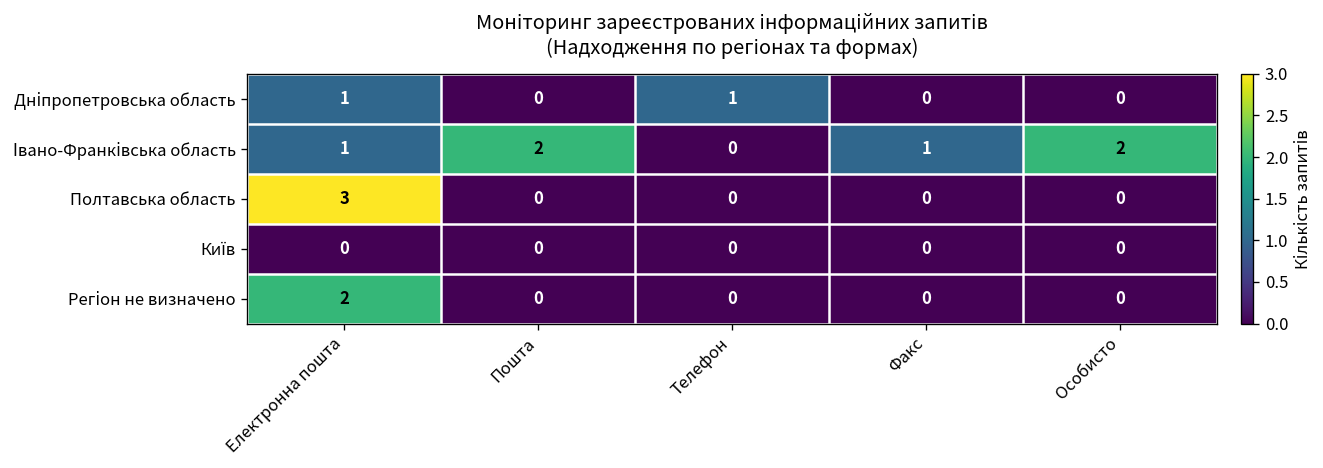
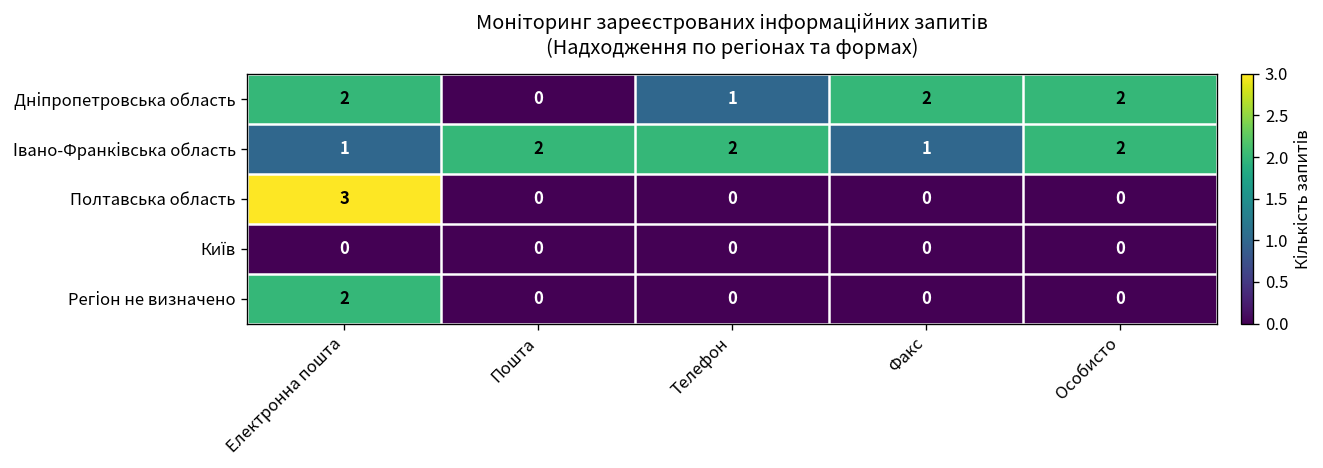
Дніпропетровська область, Електронна пошта: 1 -> 2
Дніпропетровська область, Факс: 0 -> 2
Дніпропетровська область, Особисто: 0 -> 2
Івано-Франківська область, Телефон: 0 -> 2
